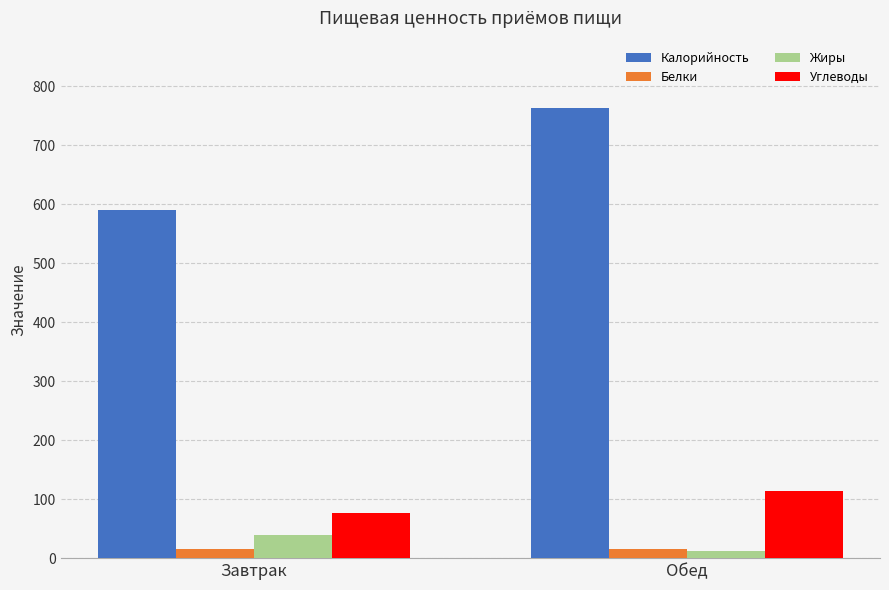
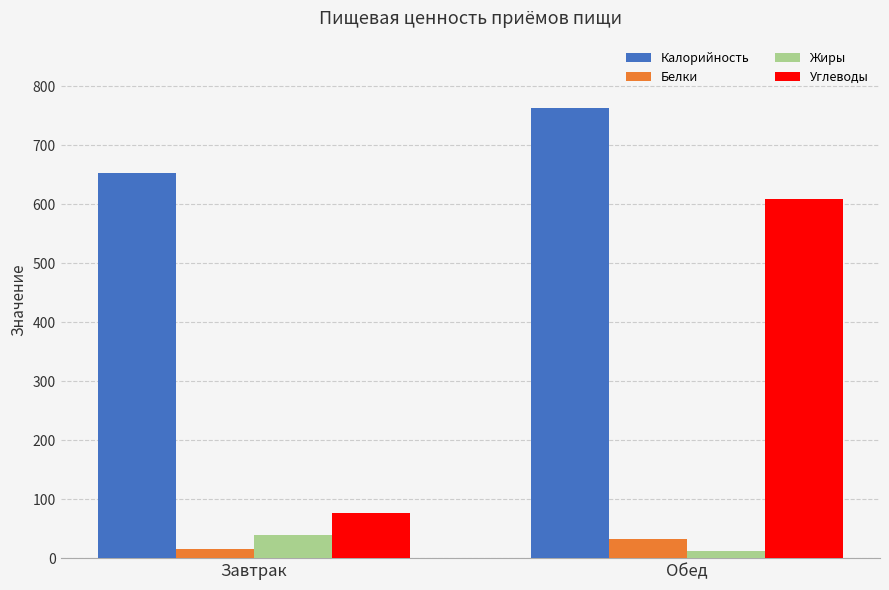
Калорийность, Завтрак: 590 -> 650
Белки, Обед: 20 -> 30
Углеводы, Обед: 110 -> 610
